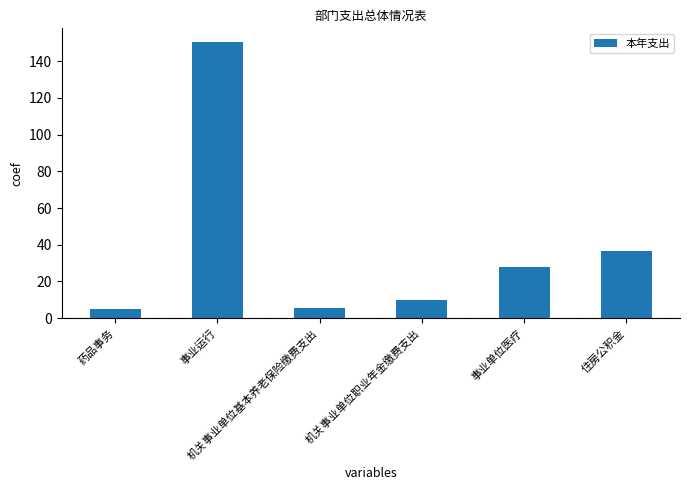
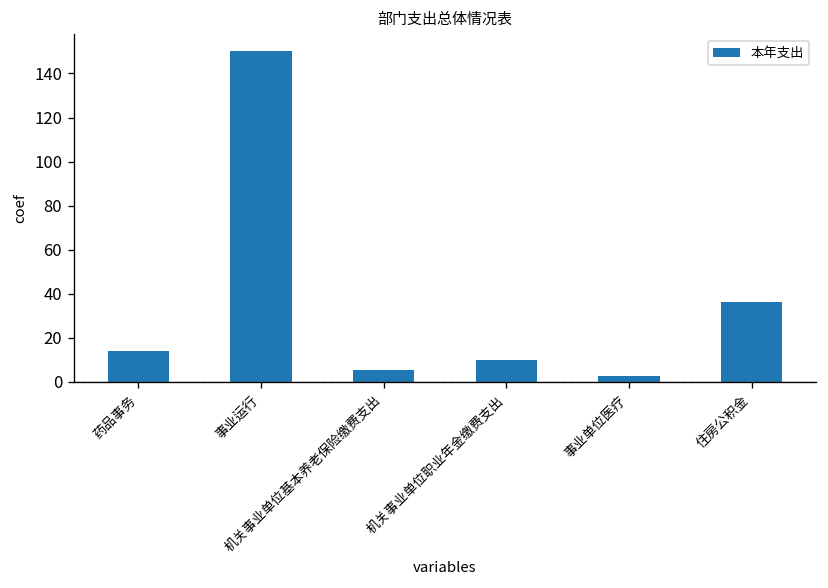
药品事务: 5 -> 14
事业单位医疗: 28 -> 3
